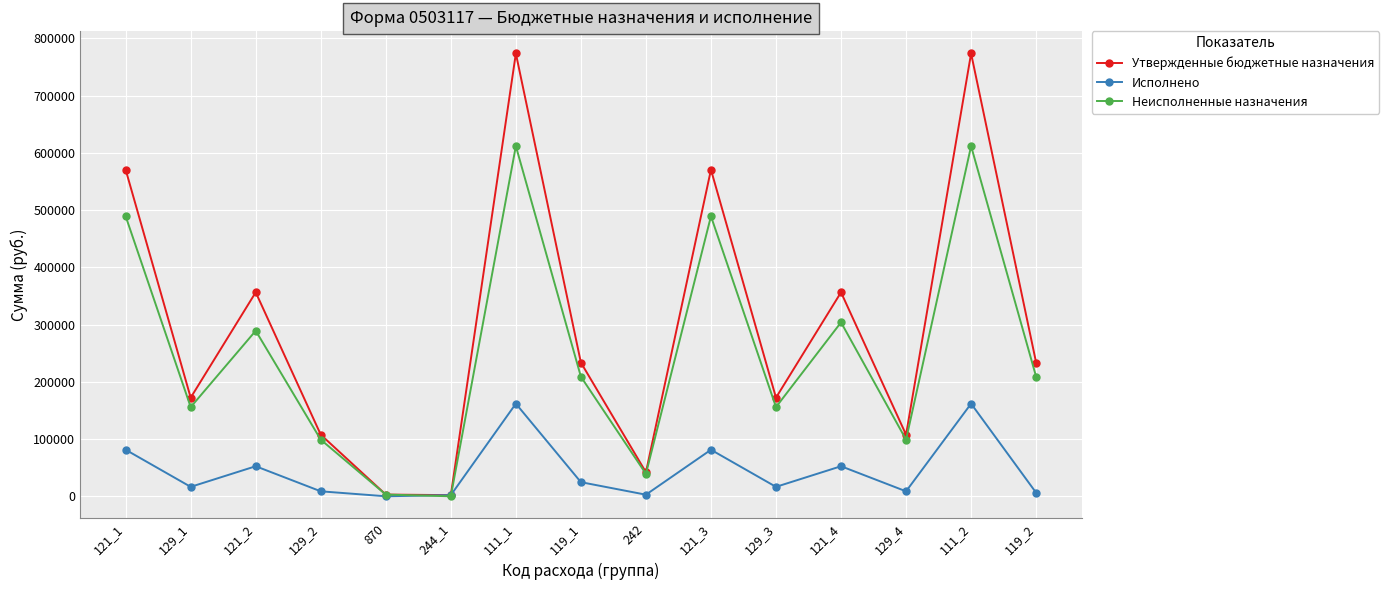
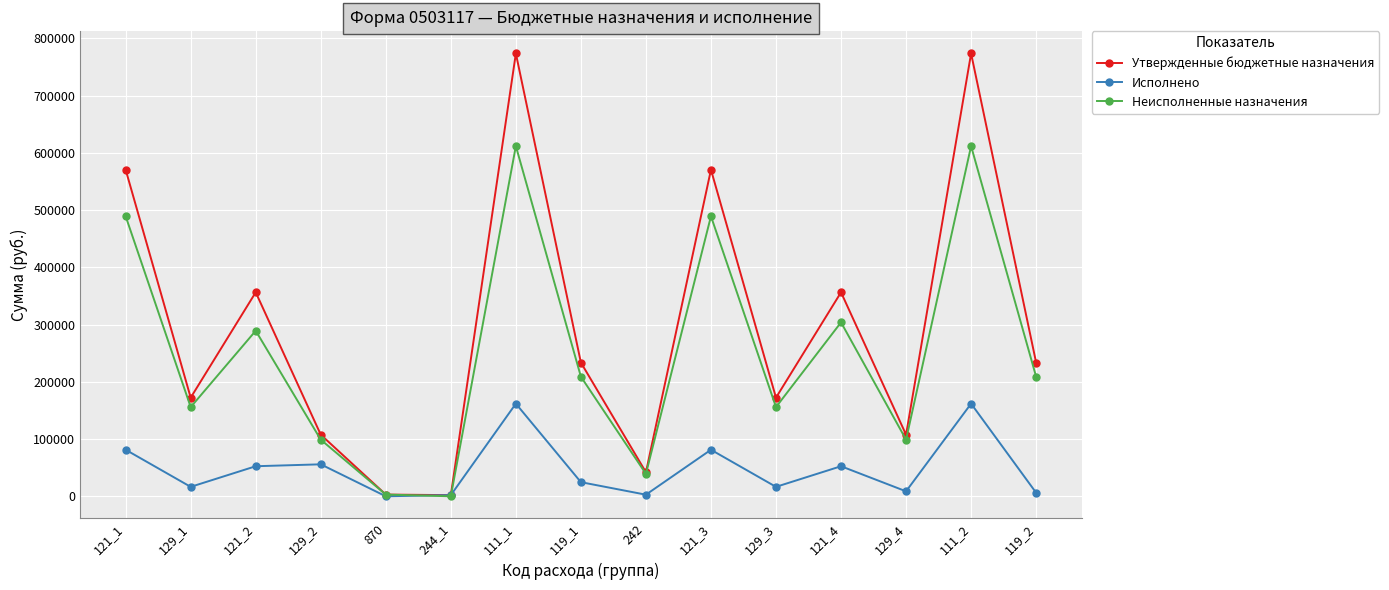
Исполнено, 129_2: 10000 -> 60000
